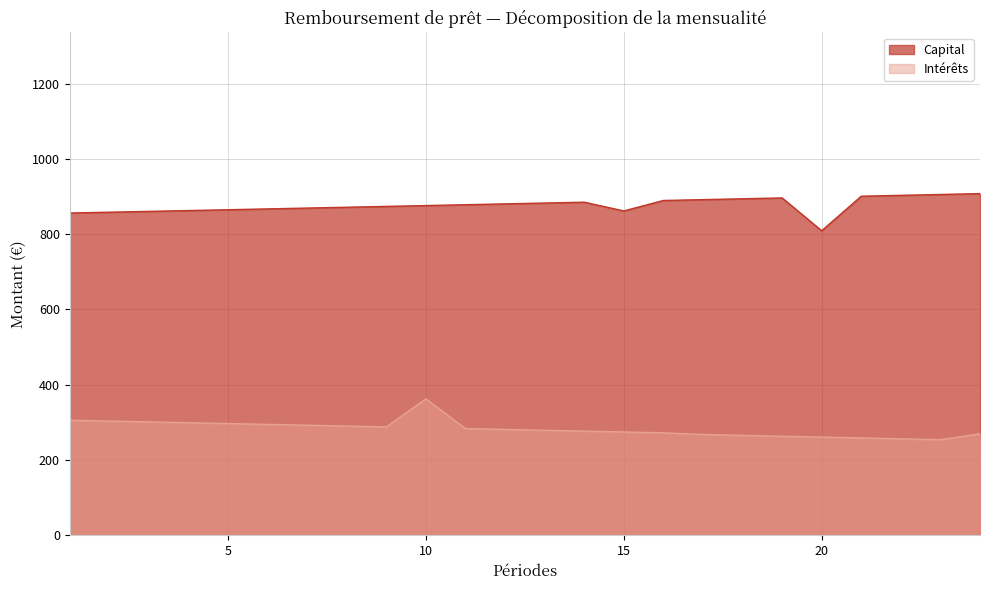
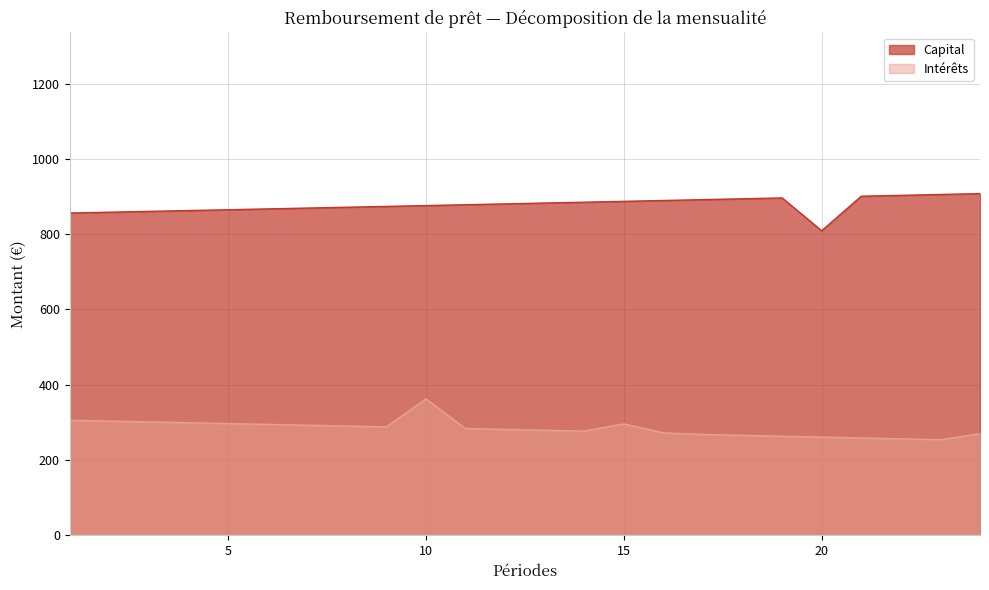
Capital, 15: 860 -> 890
Intérêts, 15: 270 -> 300
